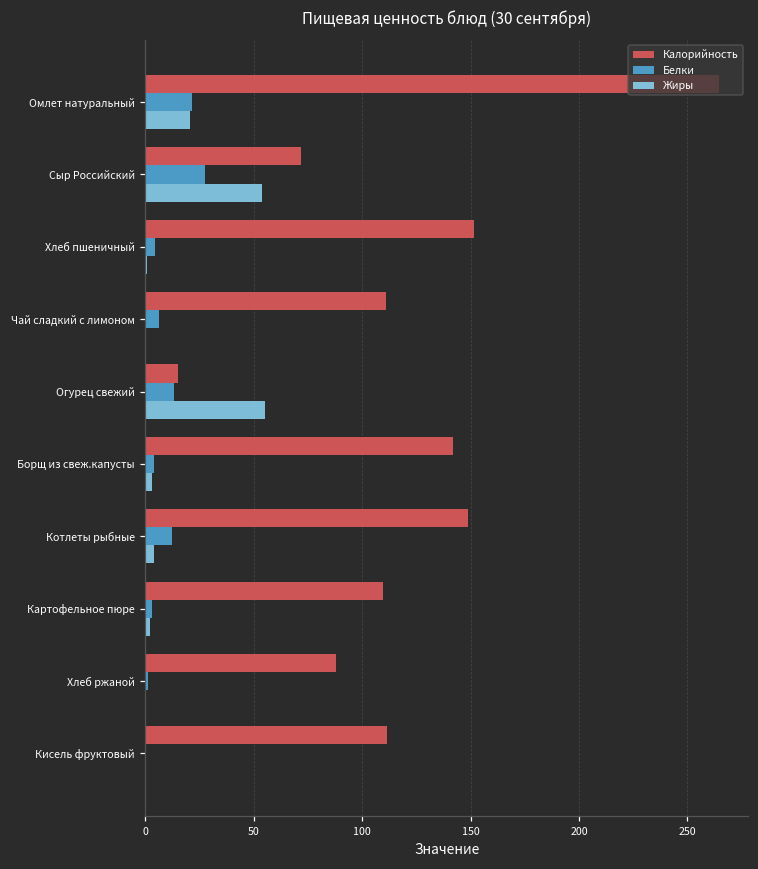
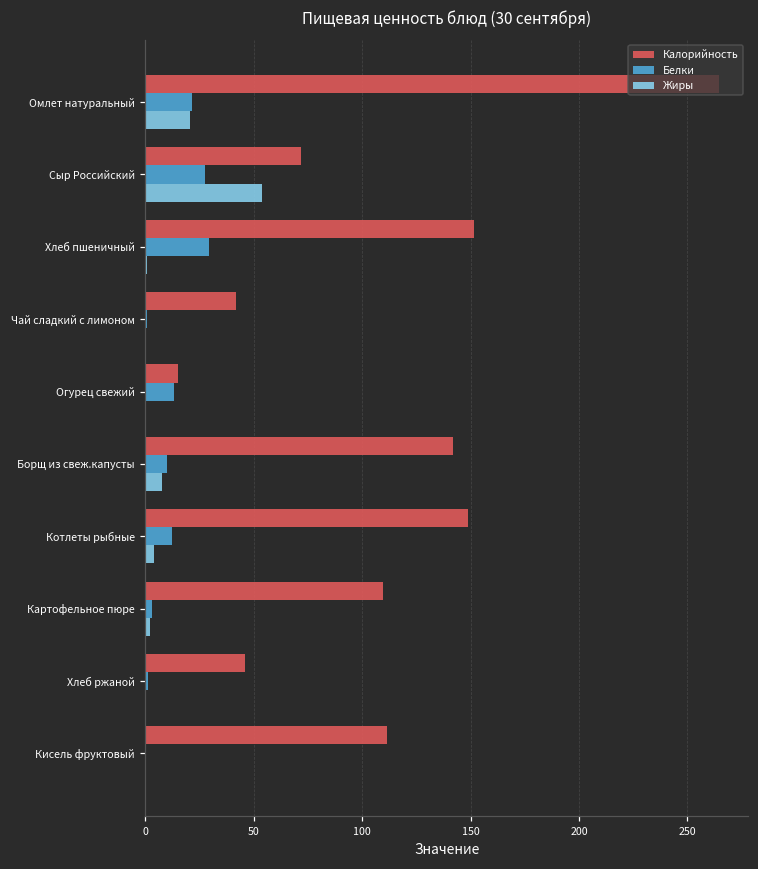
Белки, Хлеб пшеничный: 4 -> 29
Калорийность, Чай сладкий с лимоном: 111 -> 42
Белки, Чай сладкий с лимоном: 6 -> 1
Жиры, Огурец свежий: 55 -> 0
Белки, Борщ из свеж.капусты: 4 -> 10
Жиры, Борщ из свеж.капусты: 3 -> 8
Калорийность, Хлеб ржаной: 88 -> 46
